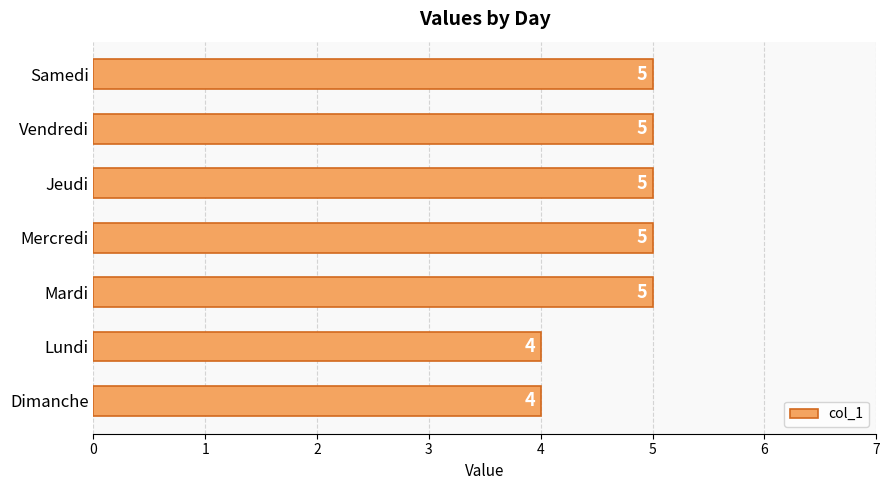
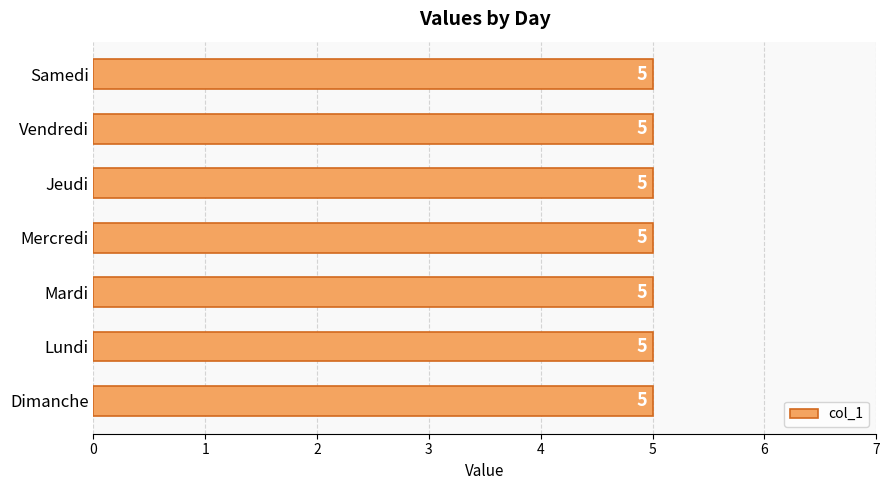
Lundi: 4 -> 5
Dimanche: 4 -> 5
